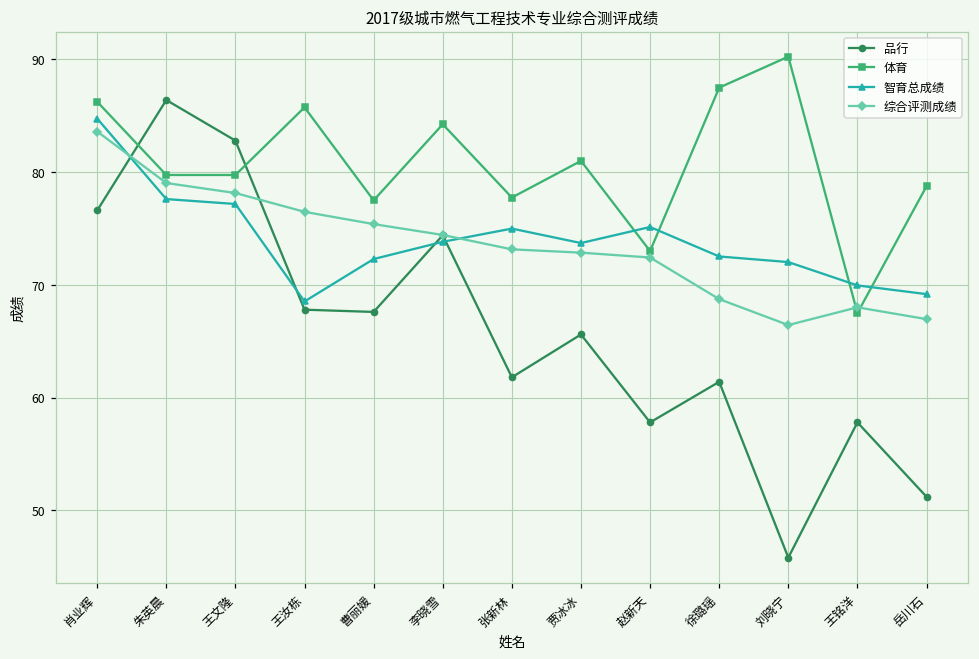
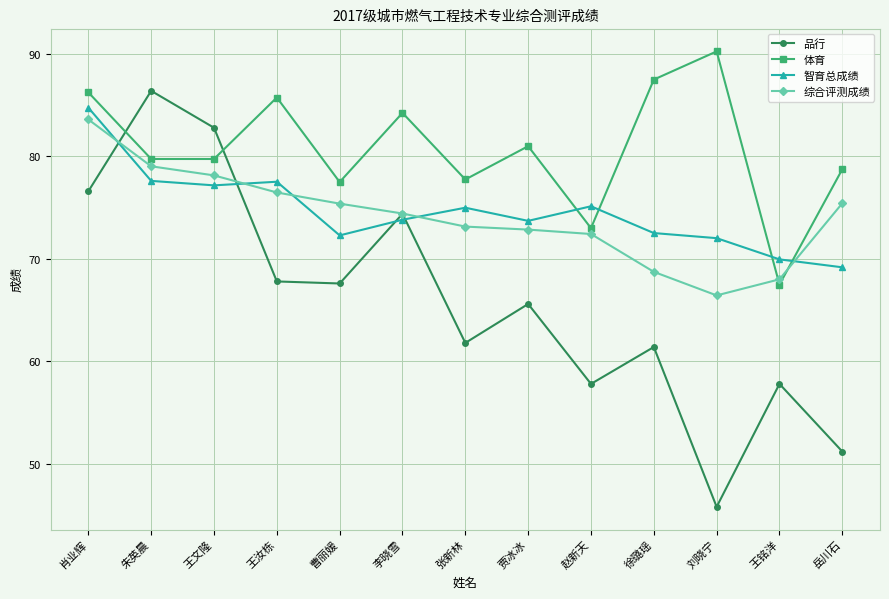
智育总成绩, 王汝栋: 68.5 -> 77.5
综合评测成绩, 岳川石: 67.0 -> 75.4
